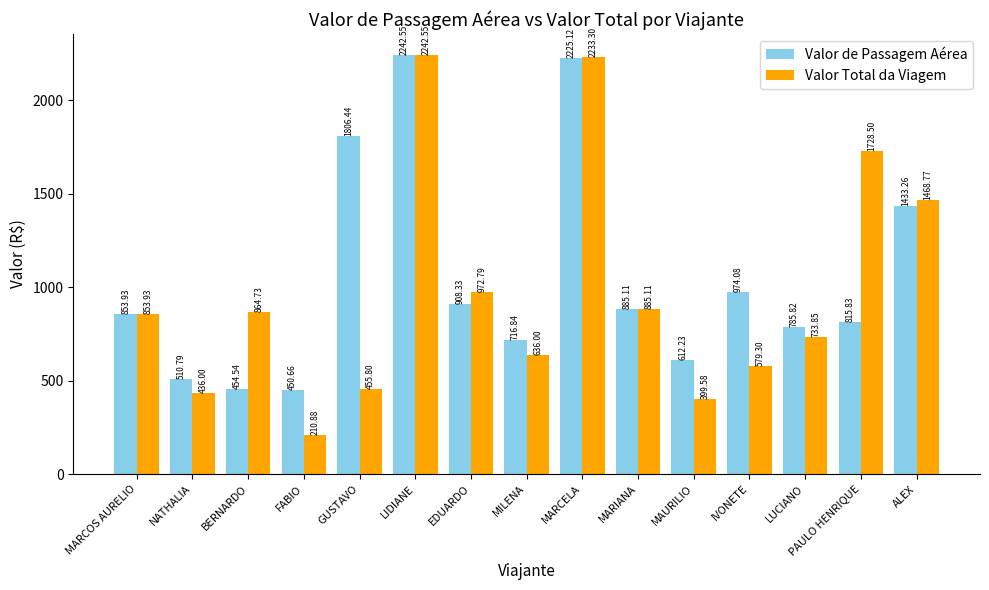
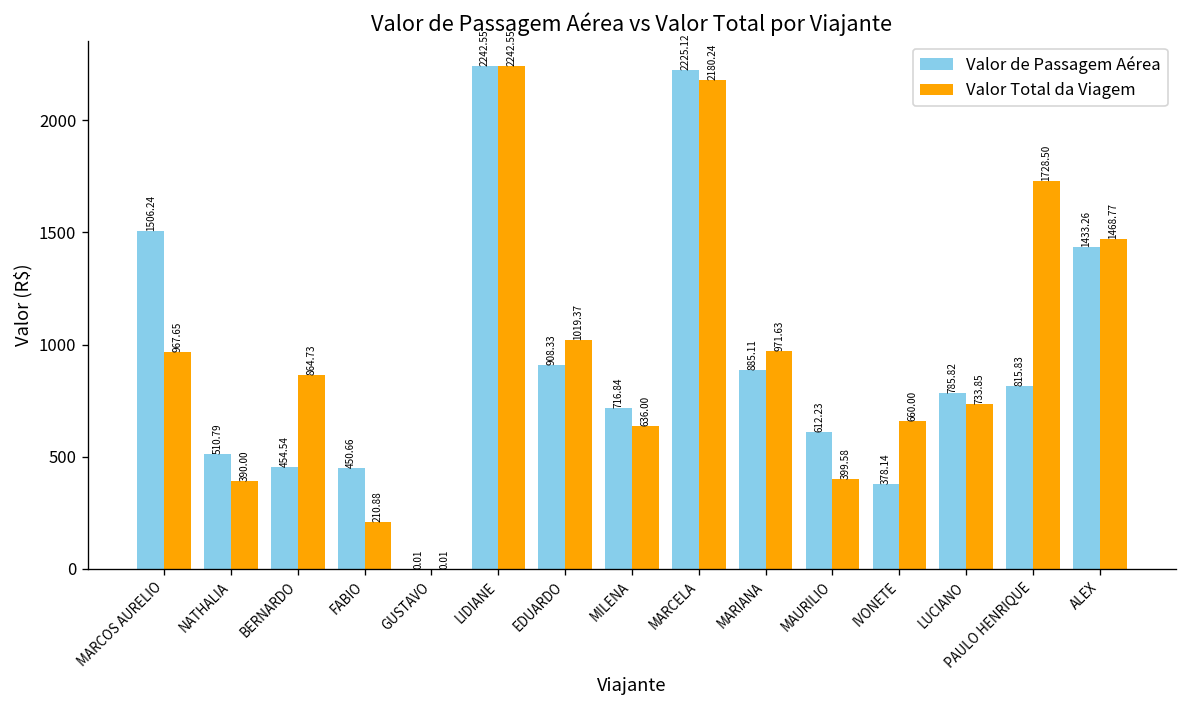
Valor de Passagem Aérea, MARCOS AURELIO: 853.93 -> 1506.24
Valor Total da Viagem, MARCOS AURELIO: 853.93 -> 967.65
Valor Total da Viagem, NATHALIA: 436.00 -> 390.00
Valor de Passagem Aérea, GUSTAVO: 1806.44 -> 0.01
Valor Total da Viagem, GUSTAVO: 455.80 -> 0.01
Valor Total da Viagem, EDUARDO: 972.79 -> 1019.37
Valor Total da Viagem, MARCELA: 2233.30 -> 2180.24
Valor Total da Viagem, MARIANA: 885.11 -> 971.63
Valor de Passagem Aérea, IVONETE: 974.08 -> 378.14
Valor Total da Viagem, IVONETE: 579.30 -> 660.00
